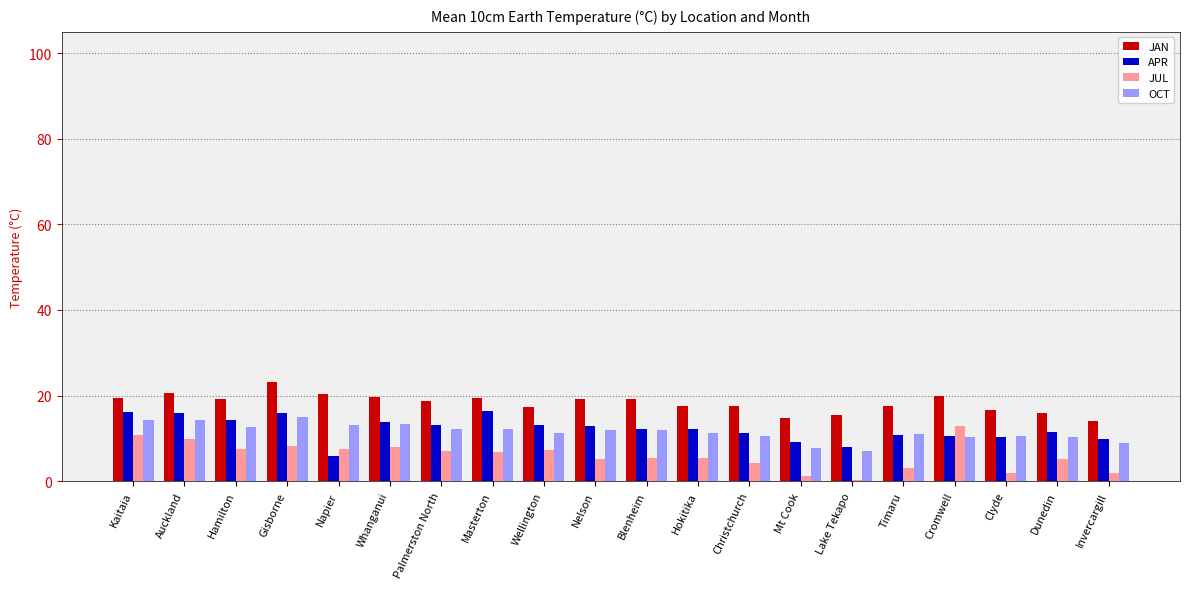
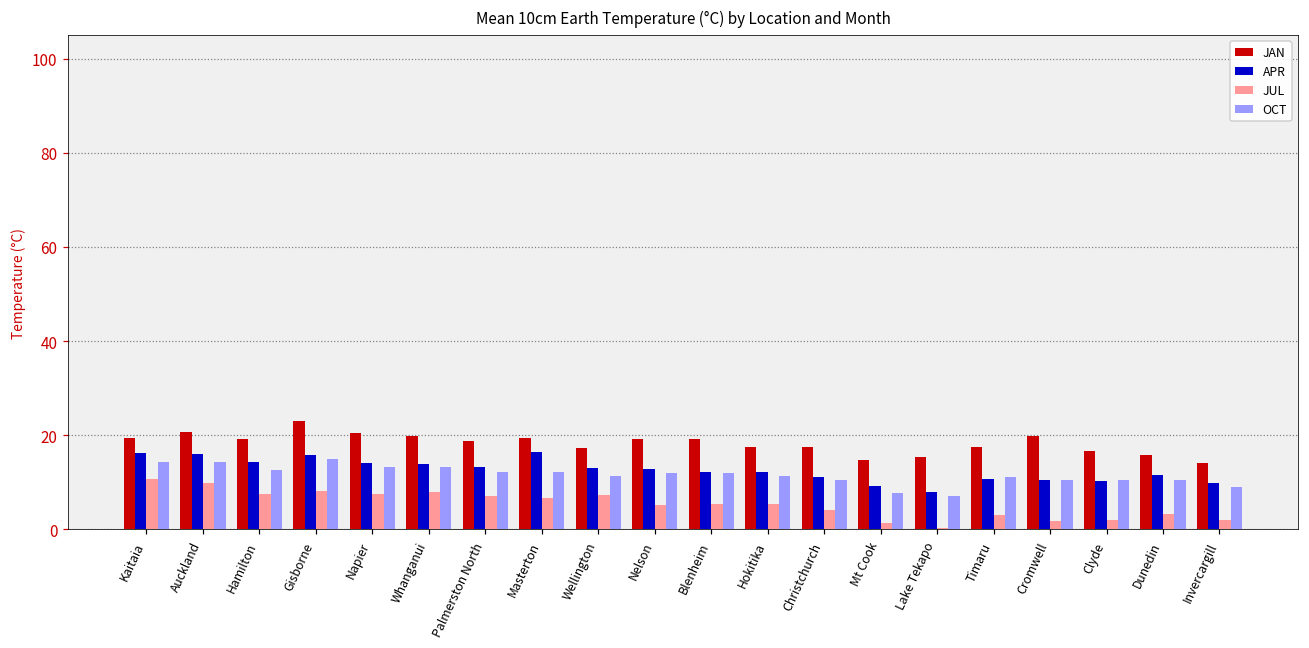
APR, Napier: 6 -> 14
JUL, Cromwell: 13 -> 2
JUL, Dunedin: 5 -> 3
